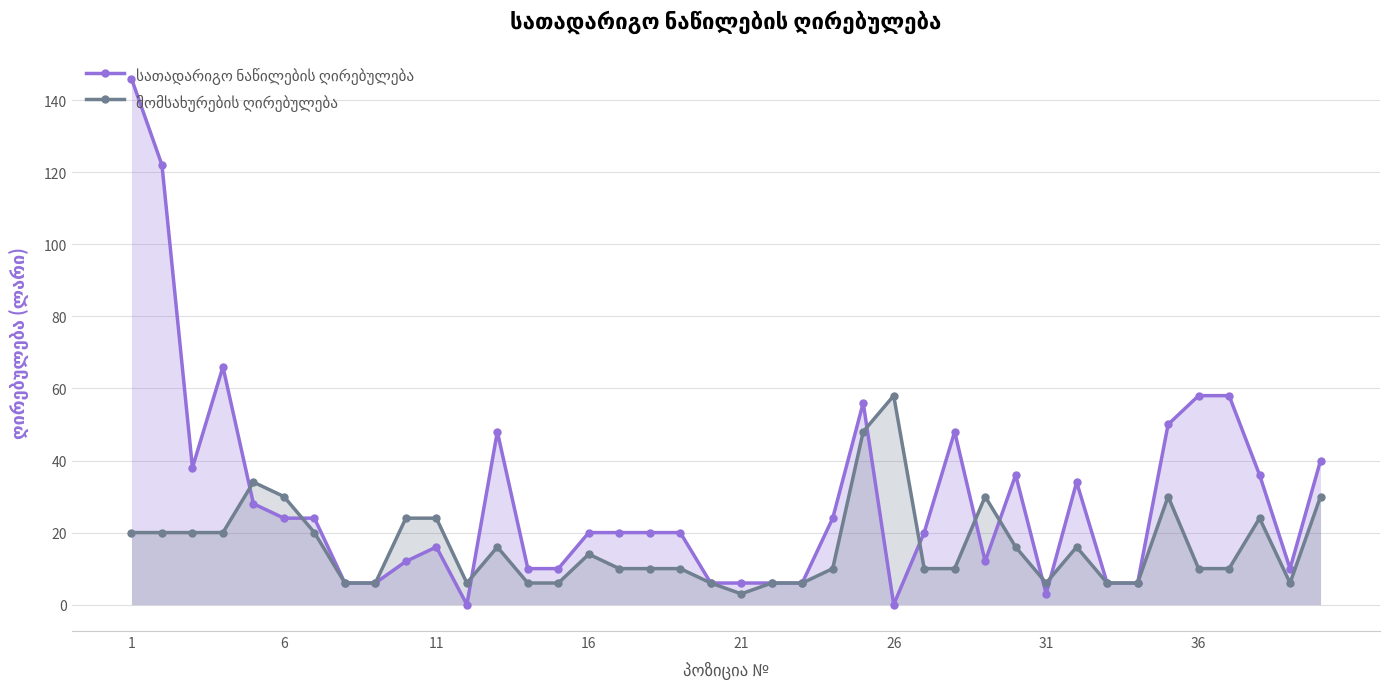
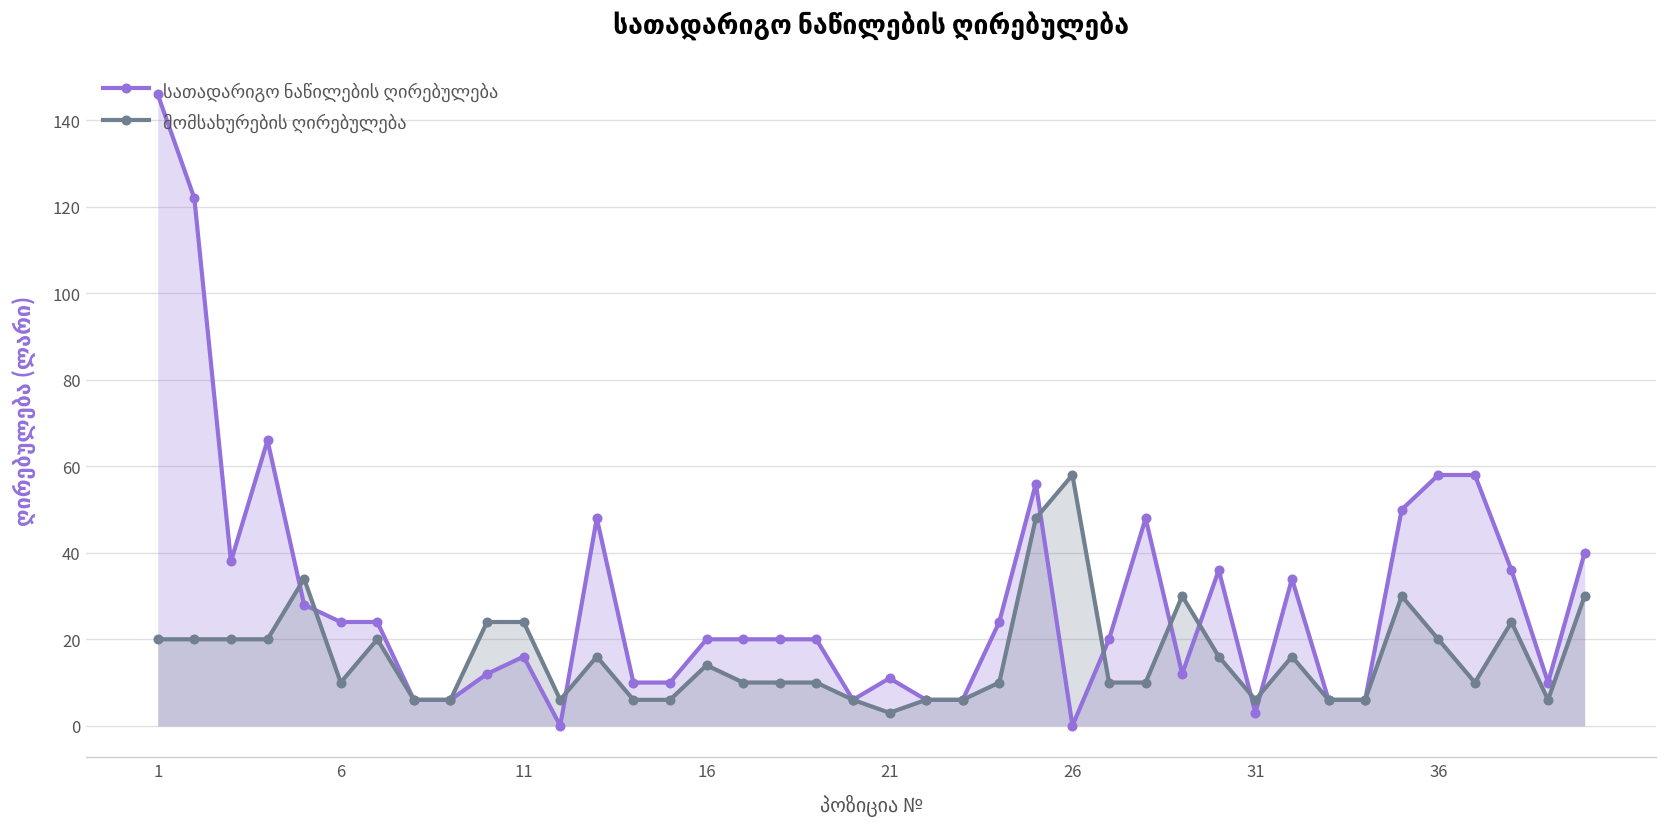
მომსახურების ღირებულება, 6: 30 -> 10
სათადარიგო ნაწილების ღირებულება, 21: 6 -> 11
მომსახურების ღირებულება, 36: 10 -> 20
